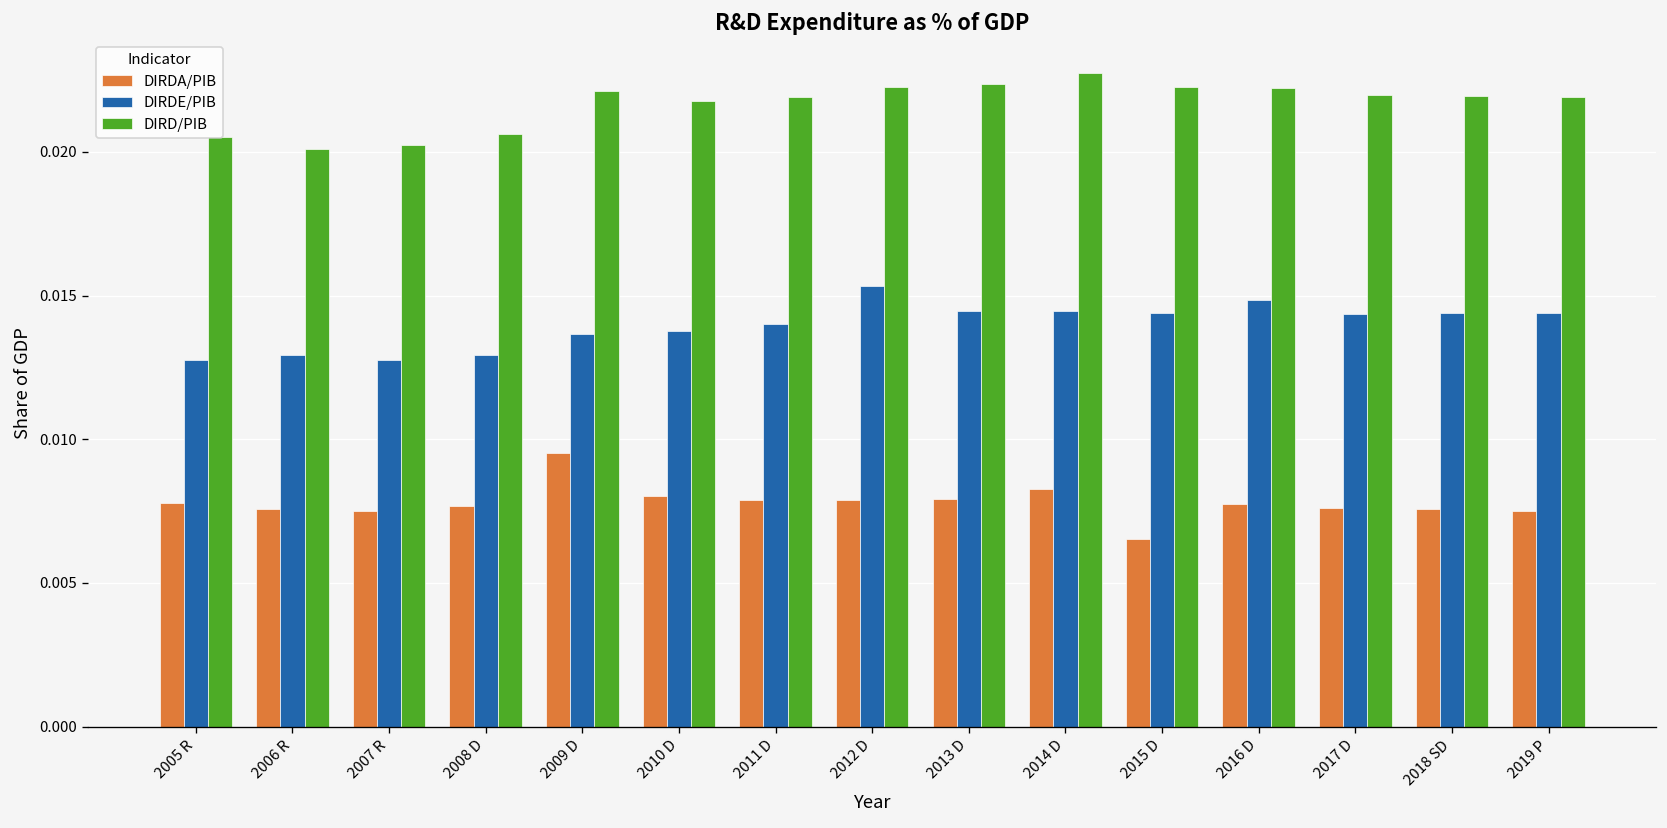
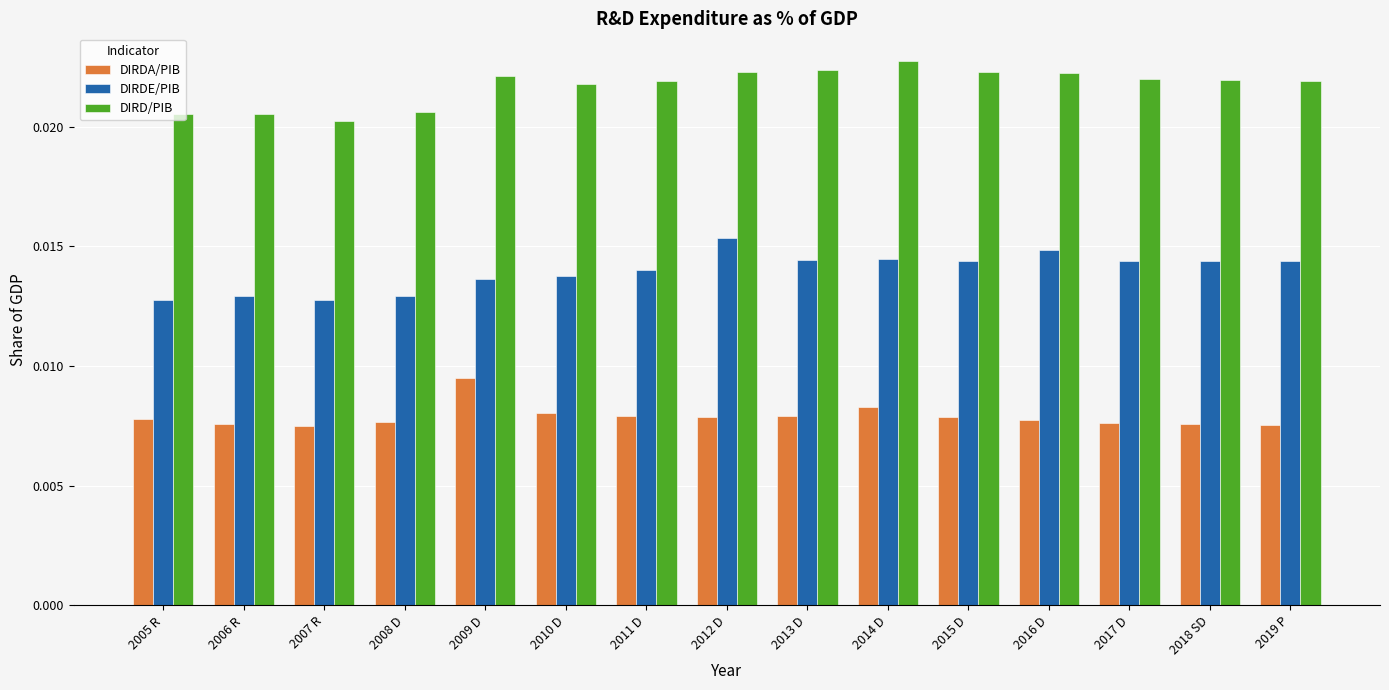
DIRD/PIB, 2006 R: 0.0201 -> 0.0205
DIRDA/PIB, 2015 D: 0.0065 -> 0.0079
